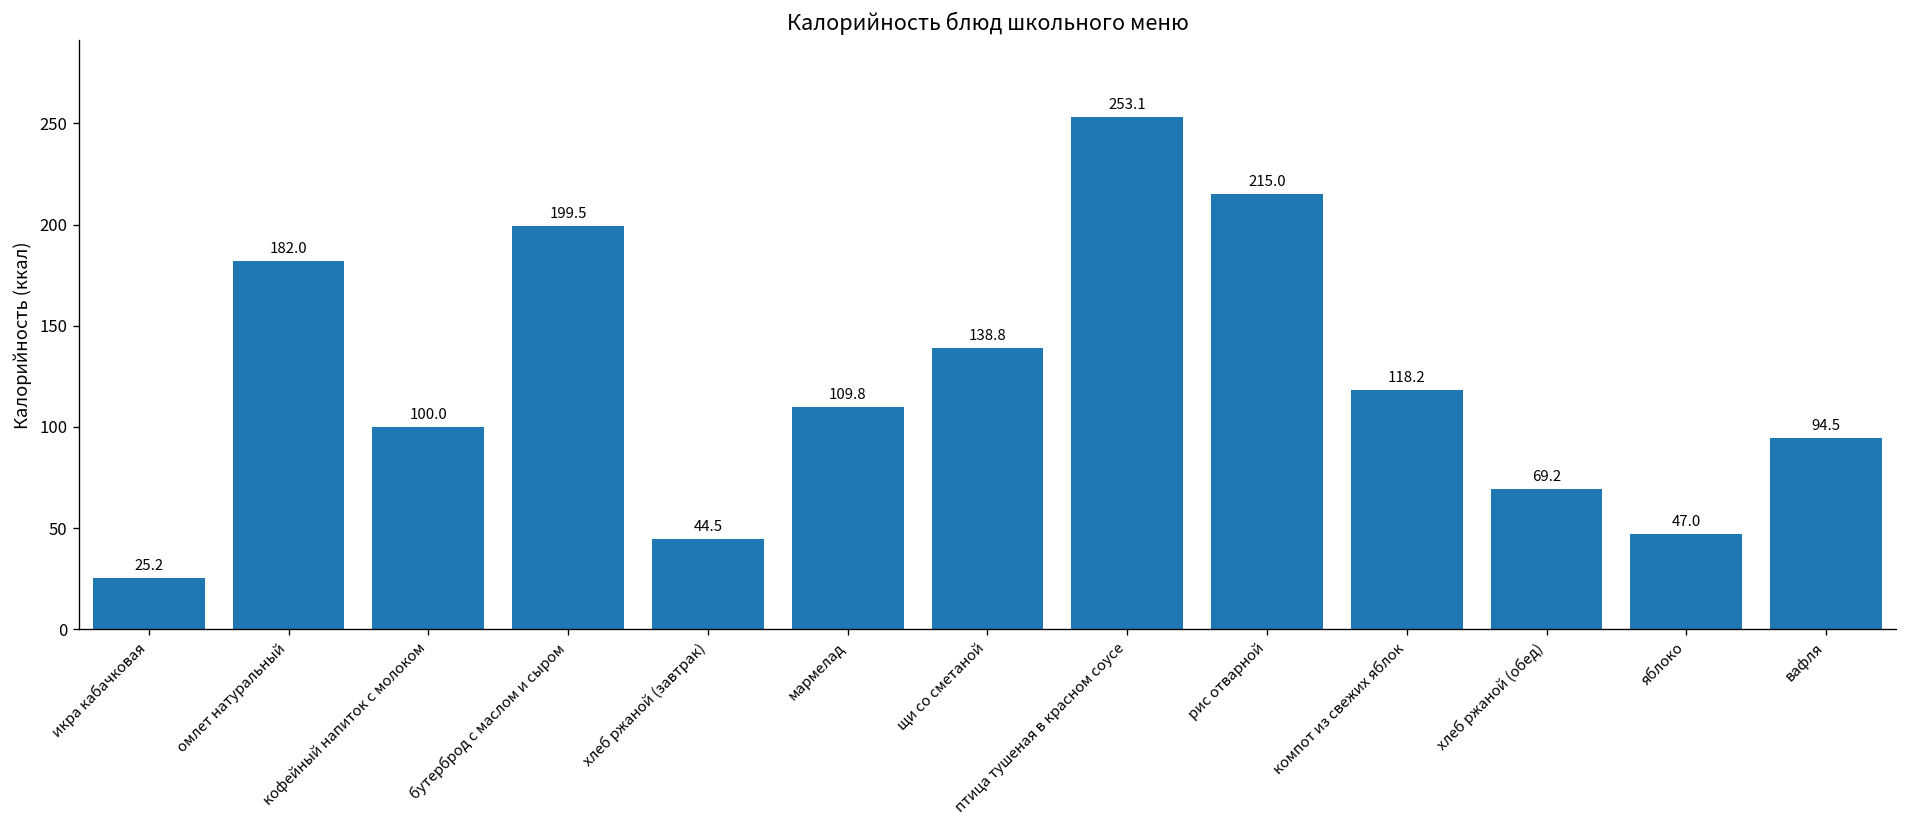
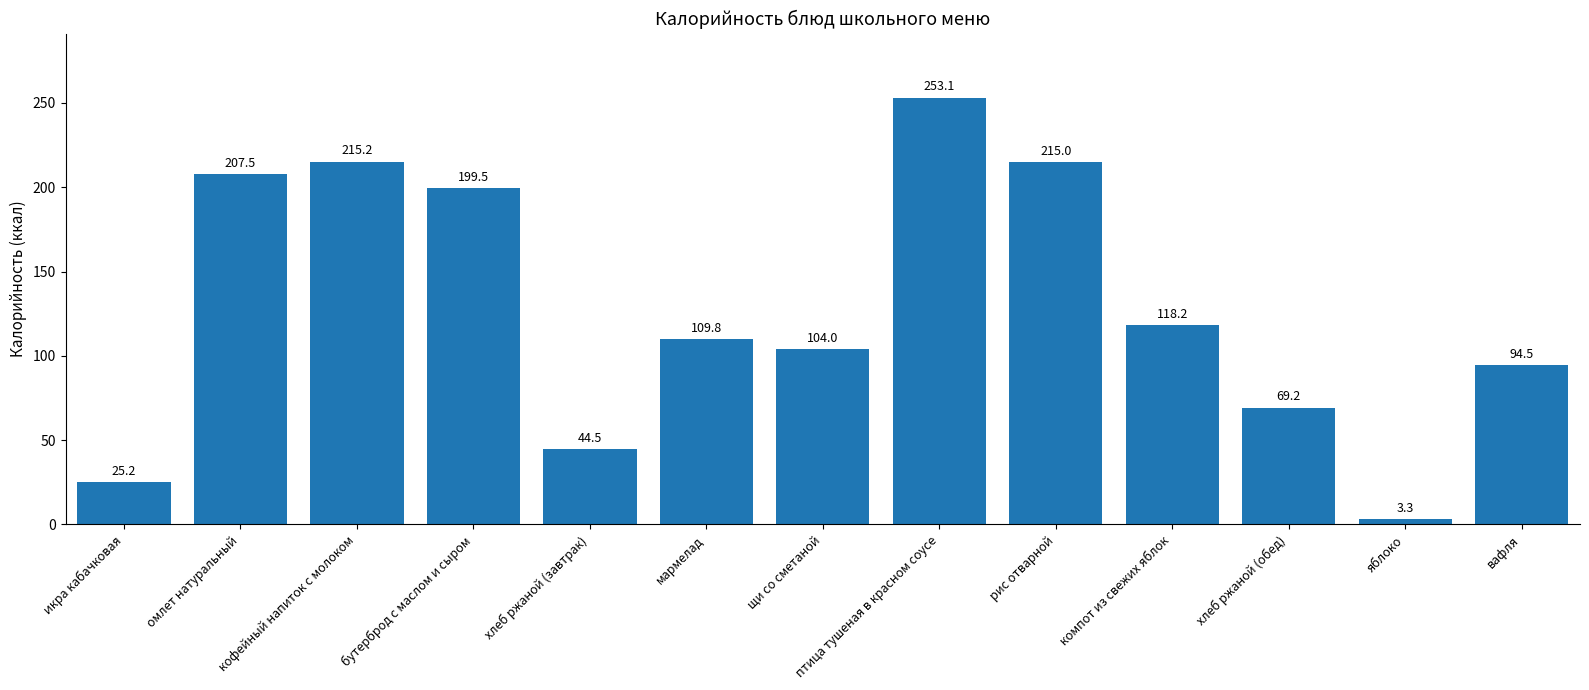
омлет натуральный: 182.0 -> 207.5
кофейный напиток с молоком: 100.0 -> 215.2
щи со сметаной: 138.8 -> 104.0
яблоко: 47.0 -> 3.3
